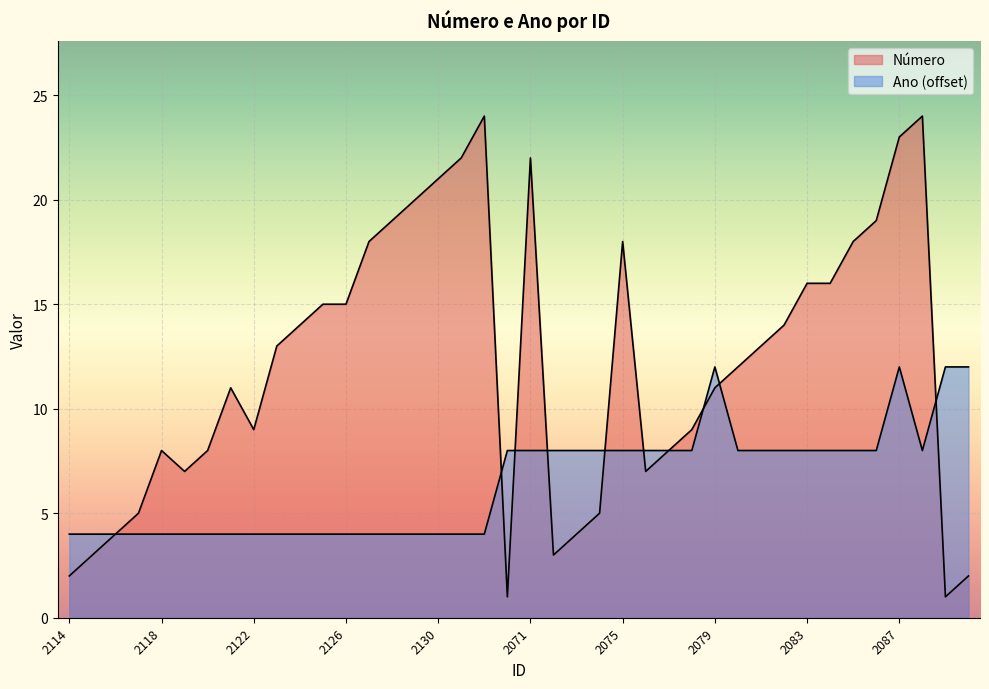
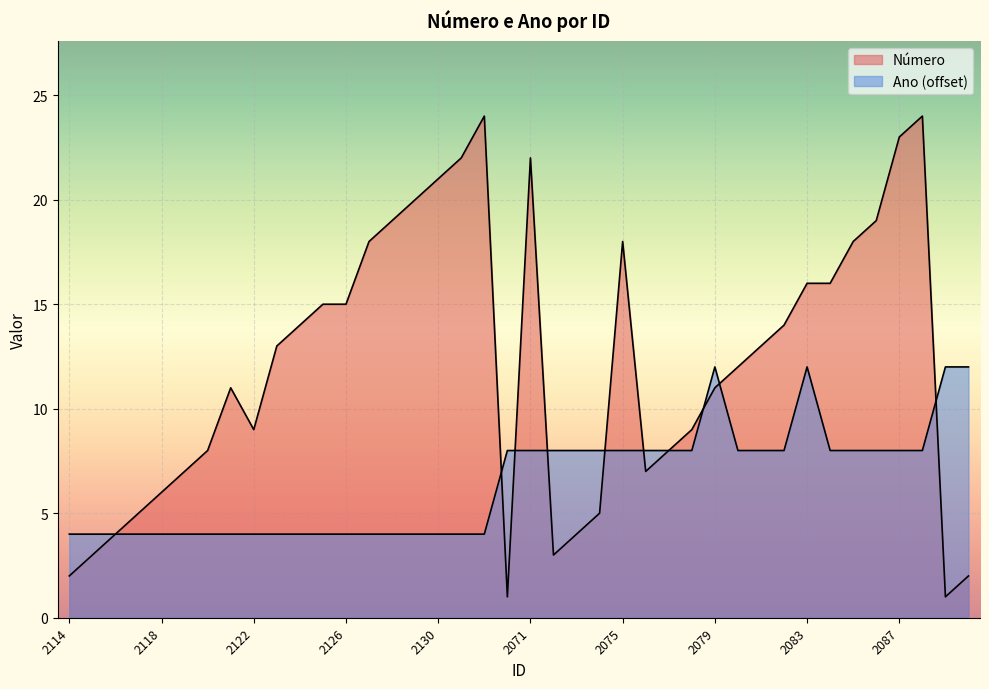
Número, 2118: 8 -> 6
Ano (offset), 2083: 8.0 -> 12.0
Ano (offset), 2087: 12.0 -> 8.0
